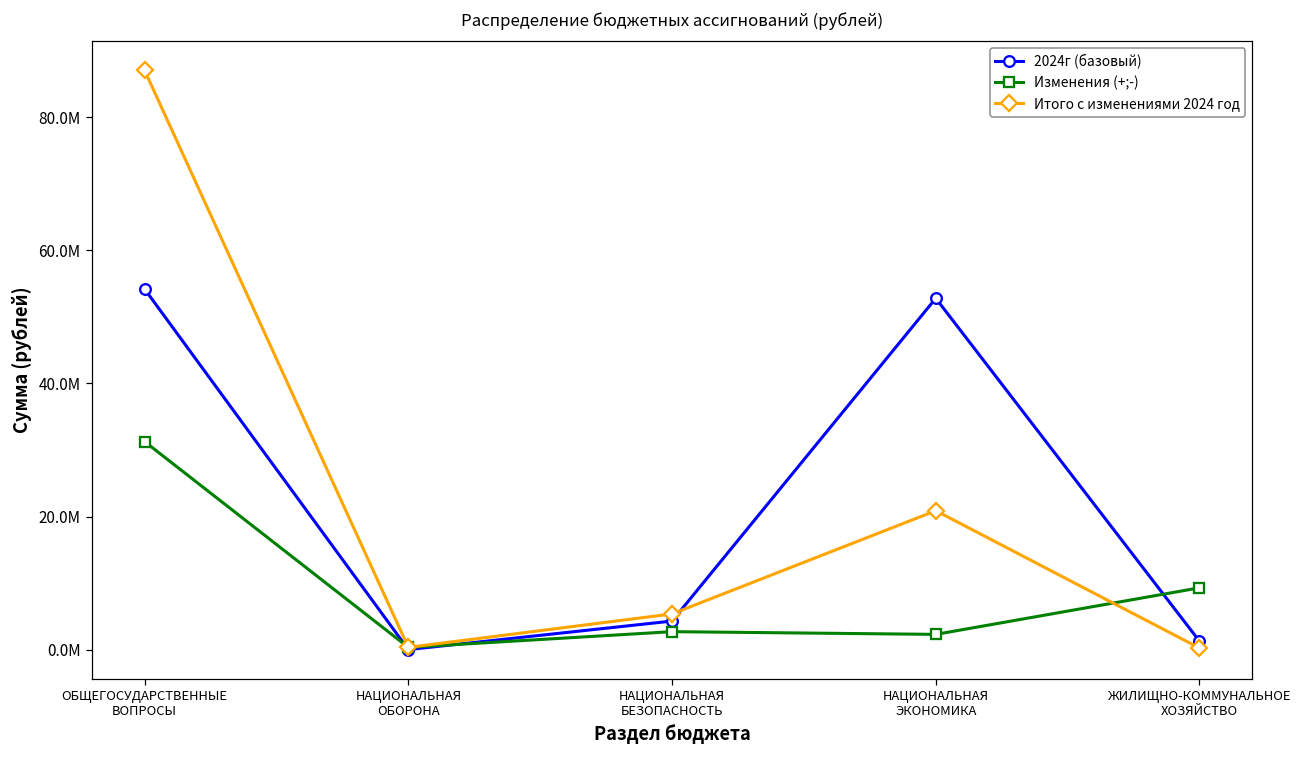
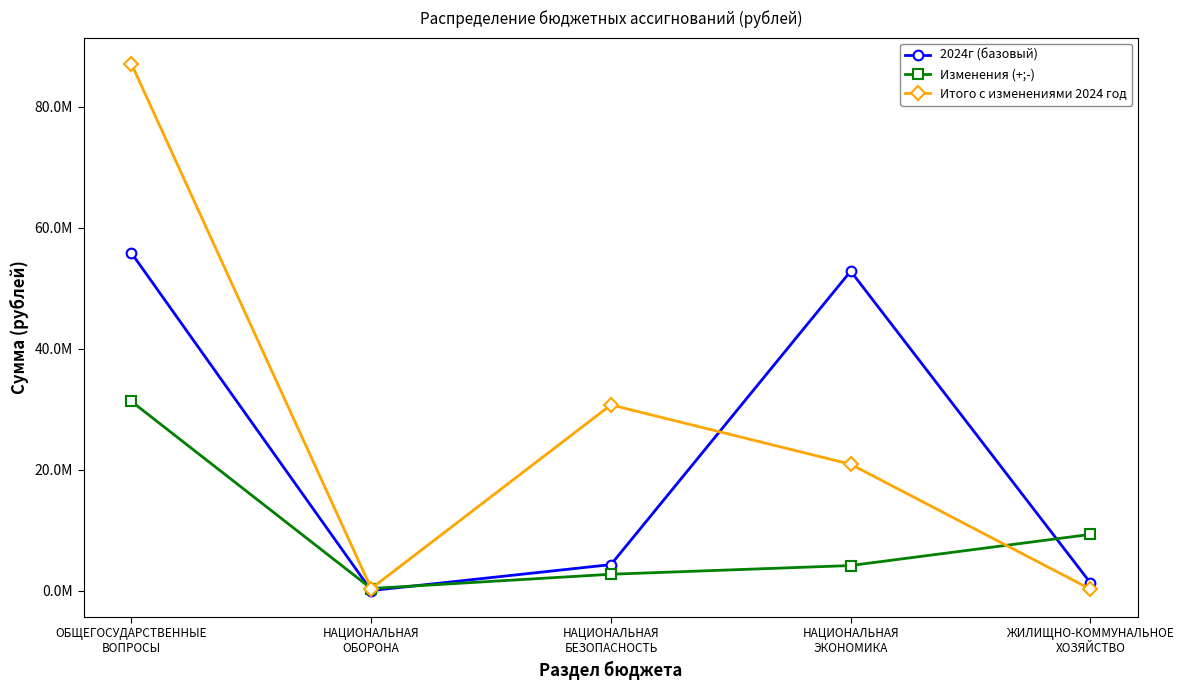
2024г (базовый), ОБЩЕГОСУДАРСТВЕННЫЕ ВОПРОСЫ: 54000000 -> 56000000
Итого с изменениями 2024 год, НАЦИОНАЛЬНАЯ БЕЗОПАСНОСТЬ: 5000000 -> 31000000
Изменения (+;-), НАЦИОНАЛЬНАЯ ЭКОНОМИКА: 2000000 -> 4000000
